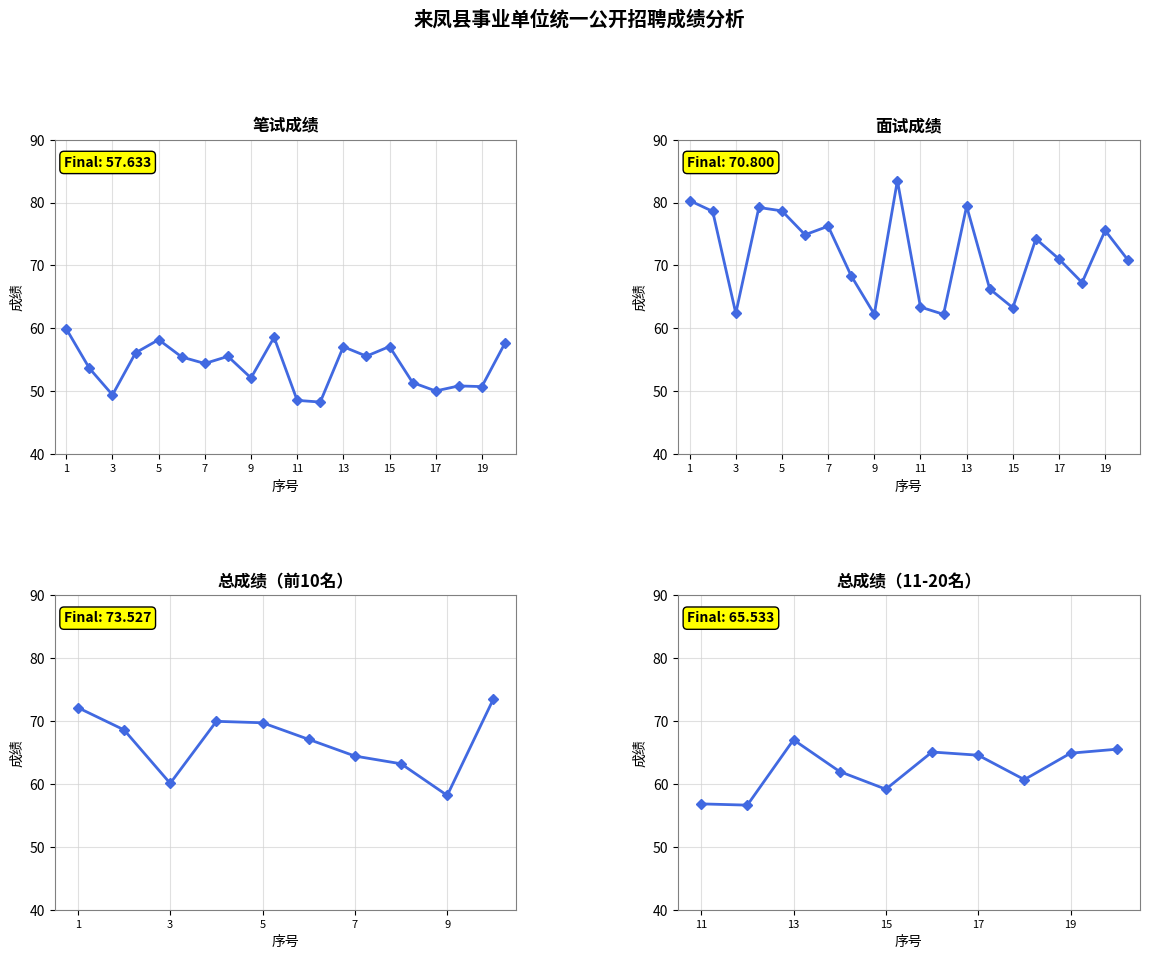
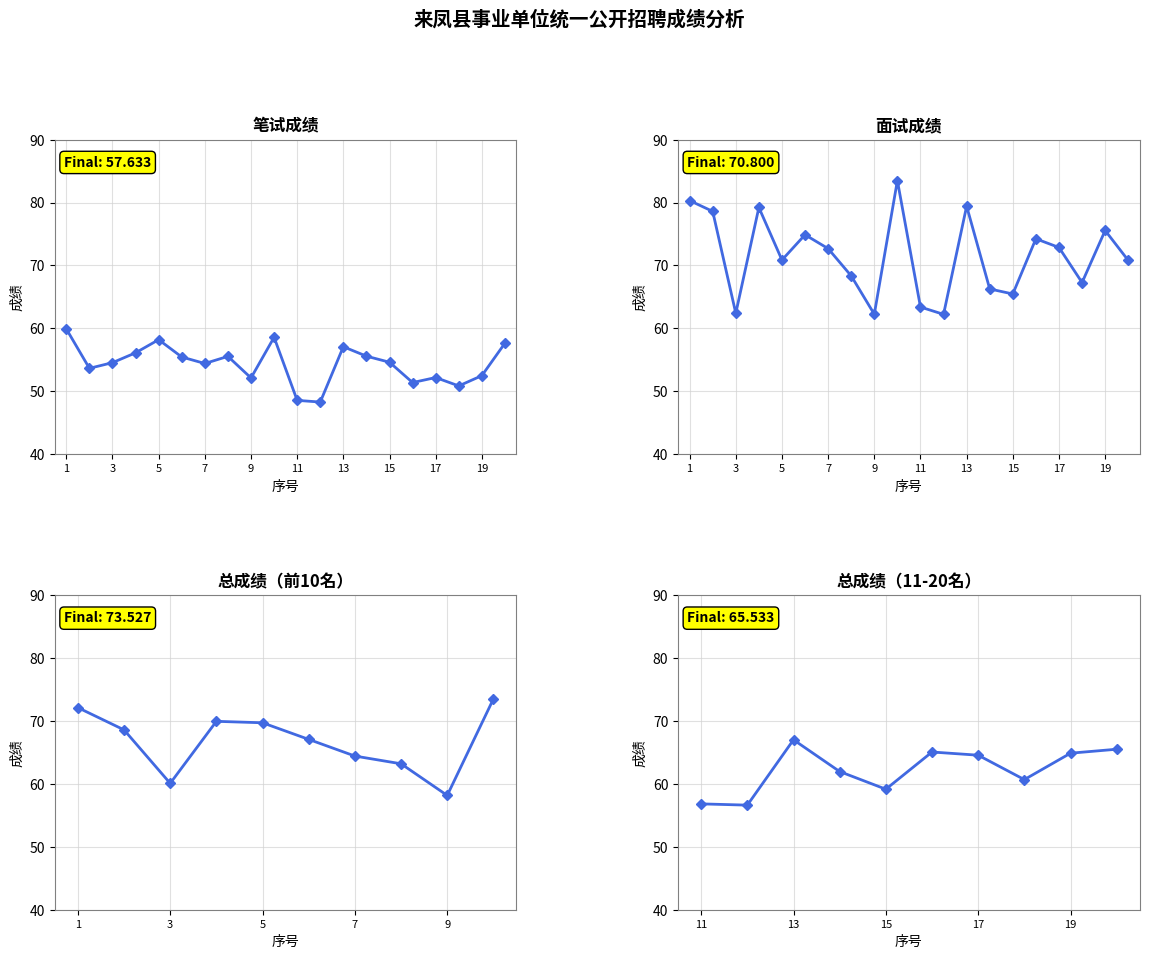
笔试成绩, 3: 49 -> 55
笔试成绩, 15: 57 -> 55
笔试成绩, 17: 50 -> 52
笔试成绩, 19: 51 -> 52
面试成绩, 5: 79 -> 71
面试成绩, 7: 76 -> 73
面试成绩, 15: 63 -> 65
面试成绩, 17: 71 -> 73
